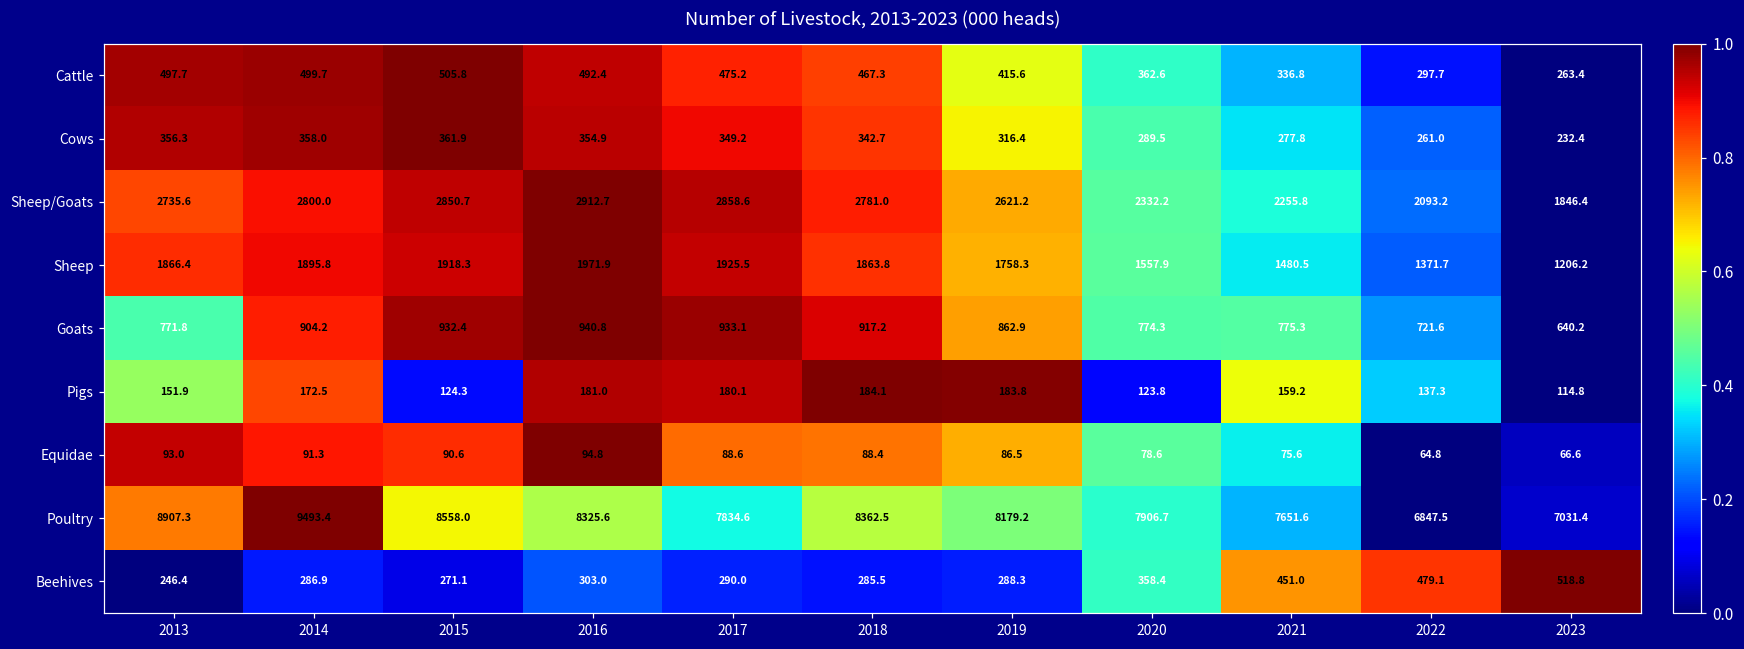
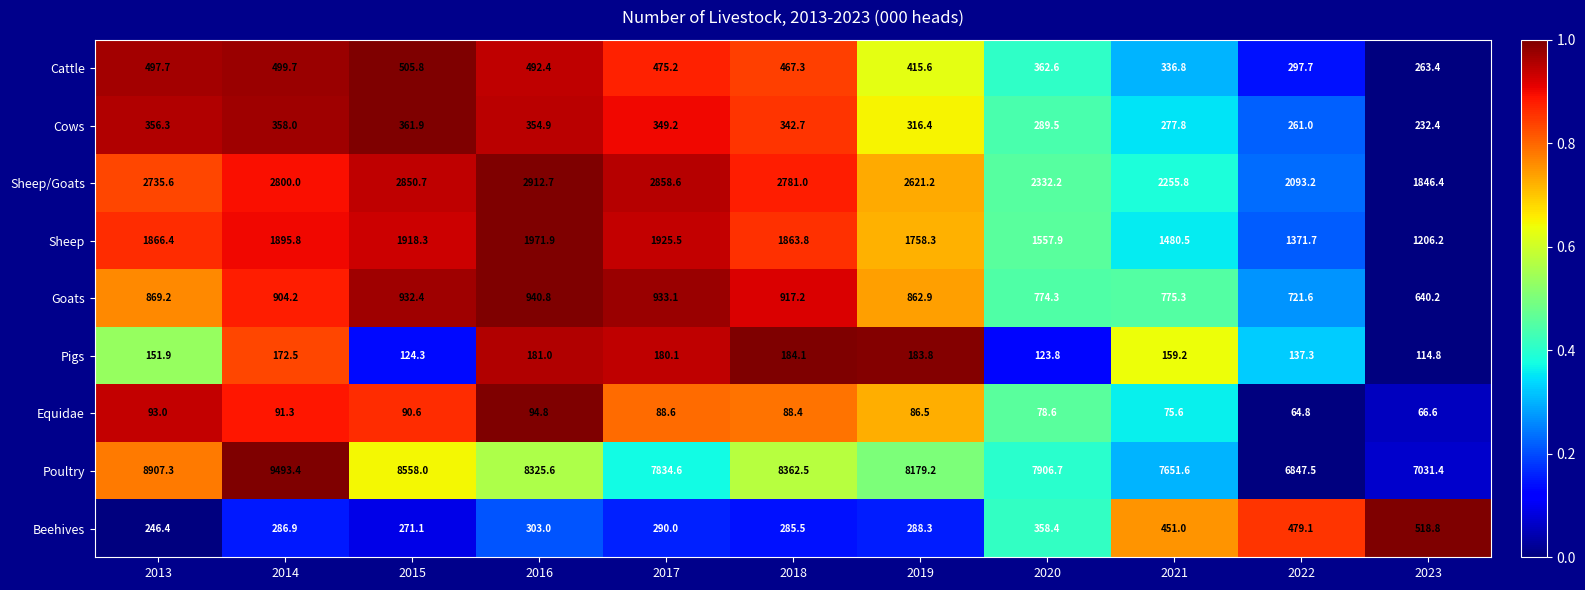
Goats, 2013: 771.8 -> 869.2
